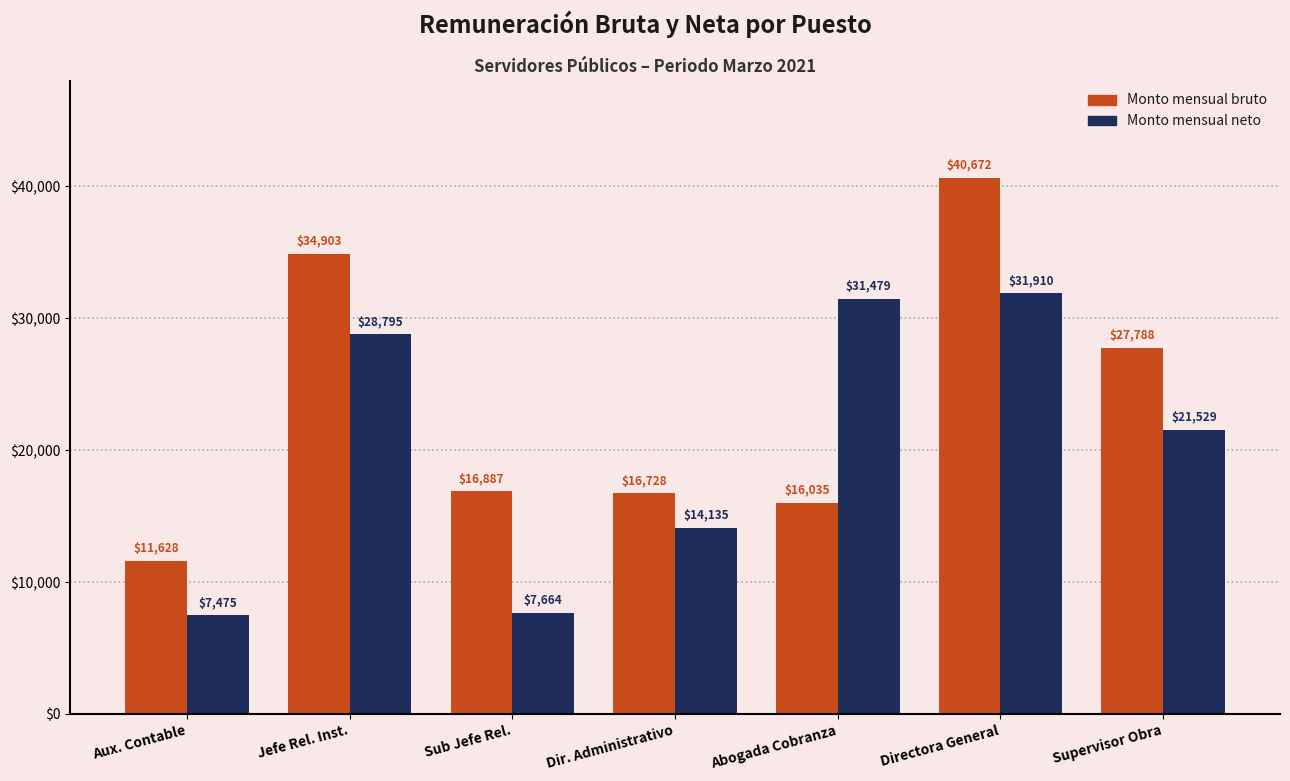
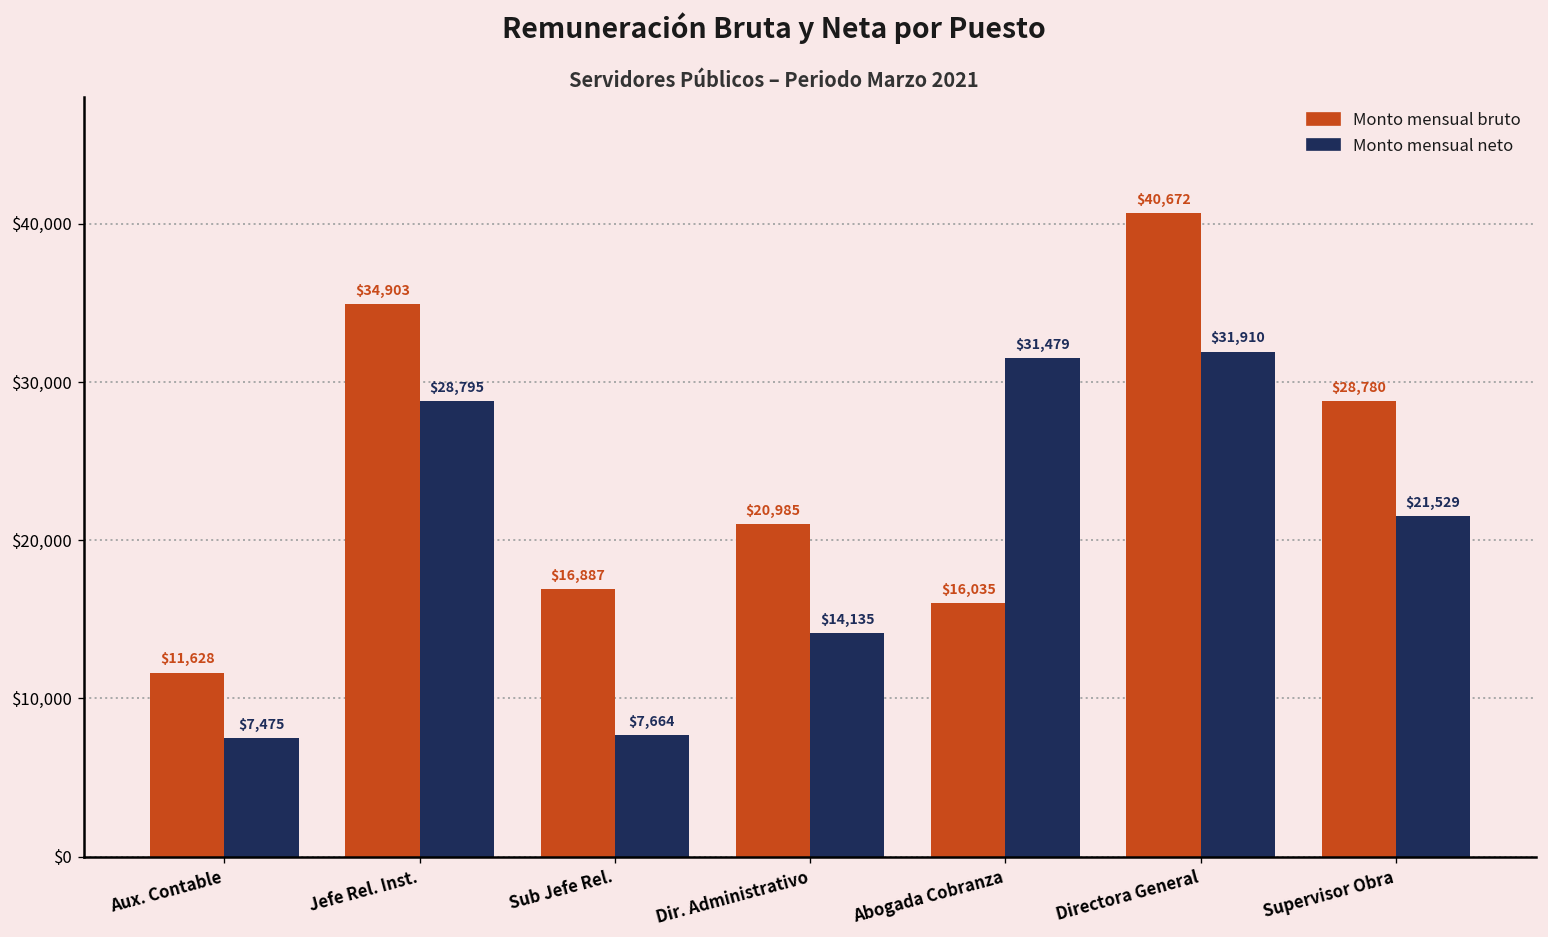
Monto mensual bruto, Dir. Administrativo: $16,728 -> $20,985
Monto mensual bruto, Supervisor Obra: $27,788 -> $28,780
